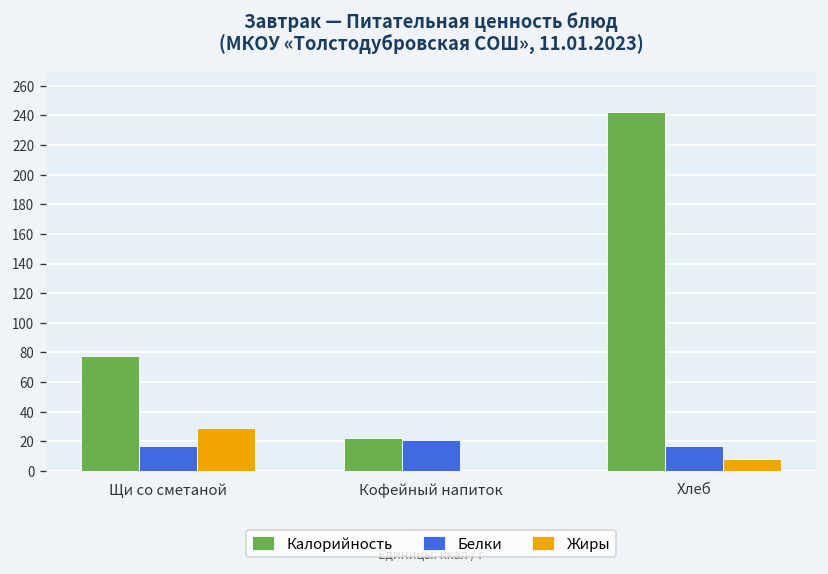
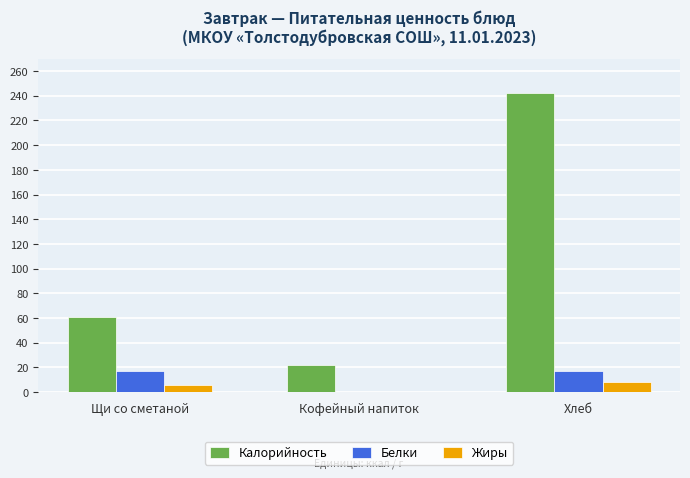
Калорийность, Щи со сметаной: 78 -> 61
Жиры, Щи со сметаной: 29 -> 6
Белки, Кофейный напиток: 21 -> 0
